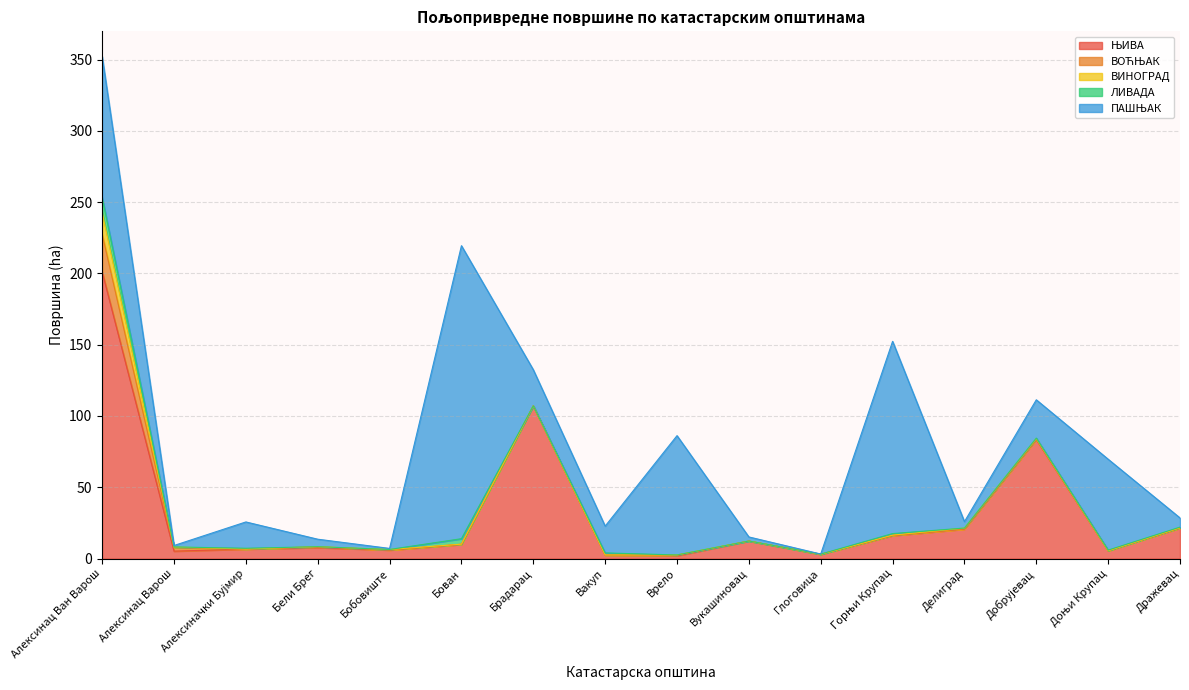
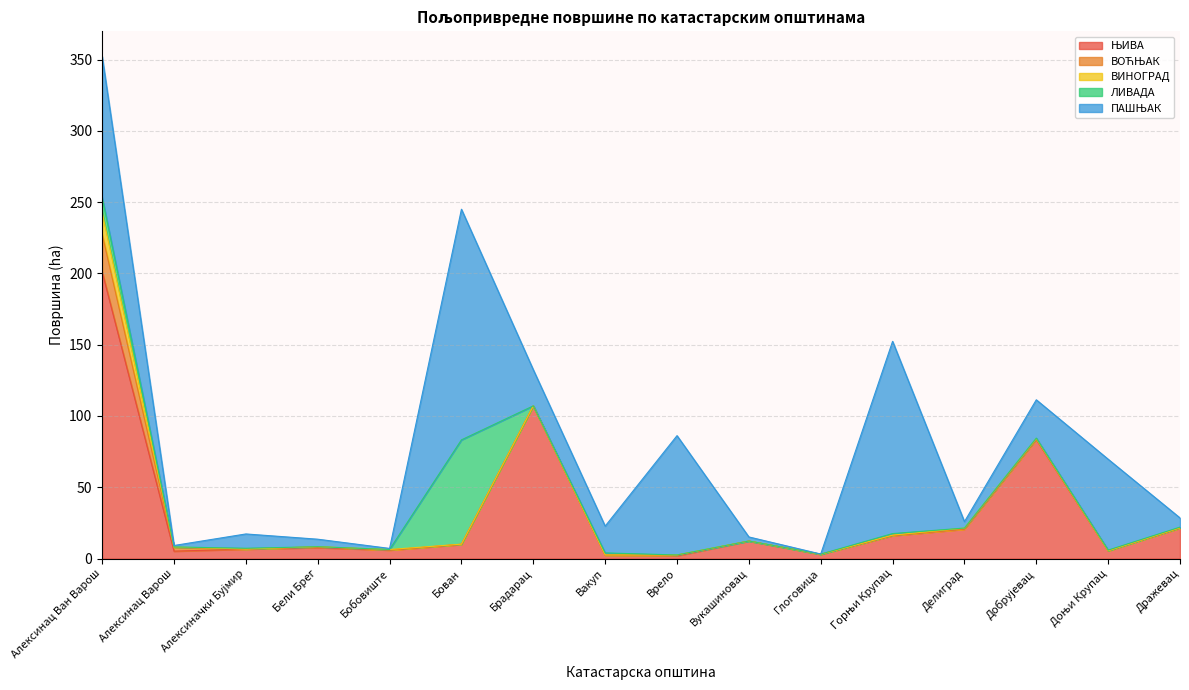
ПАШЊАК, Алексиначки Бујмир: 18 -> 10
ЛИВАДА, Бован: 4 -> 73
ПАШЊАК, Бован: 206 -> 162
